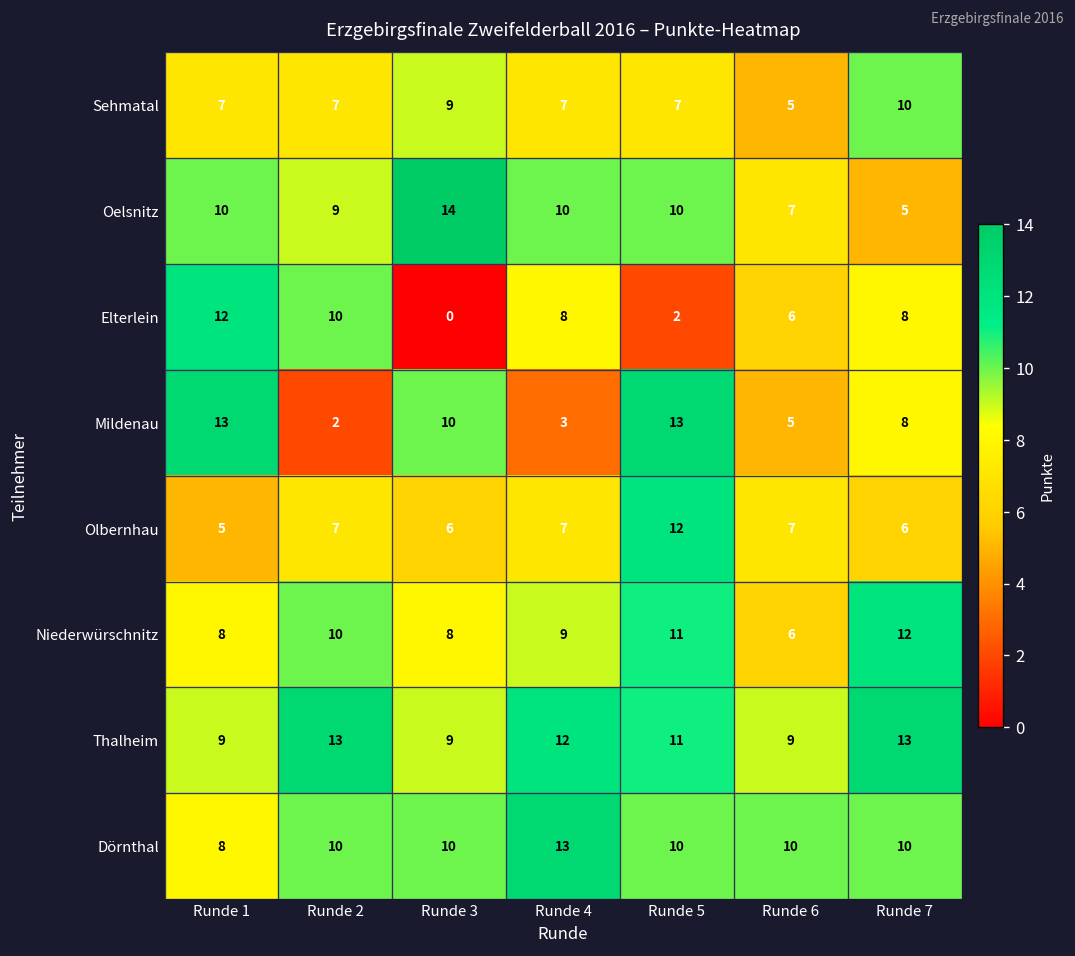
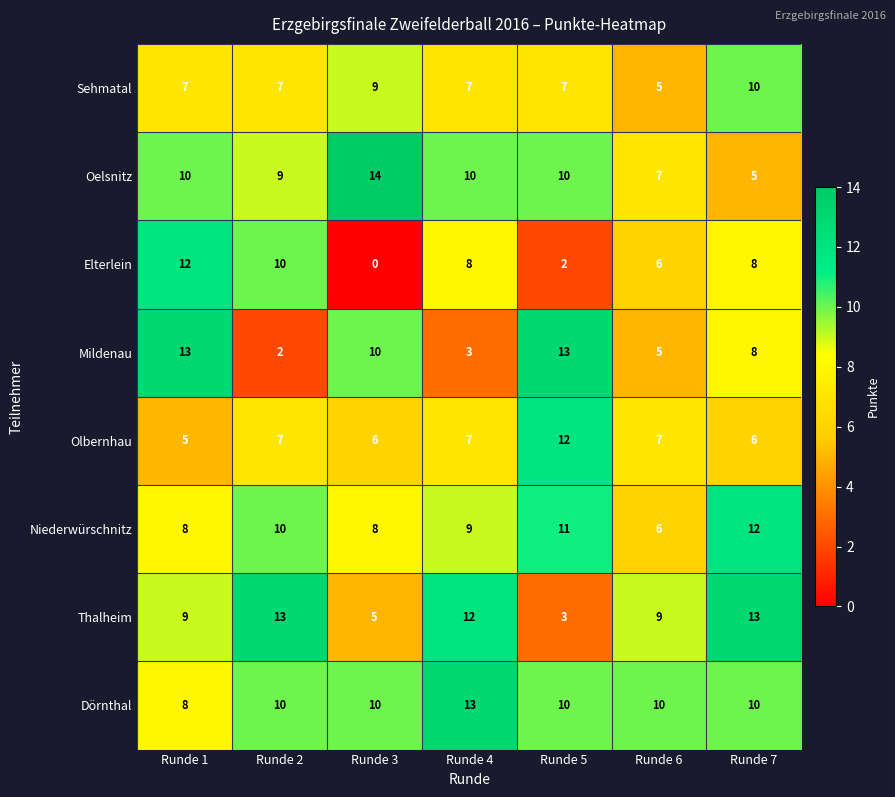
Thalheim, Runde 3: 9 -> 5
Thalheim, Runde 5: 11 -> 3
